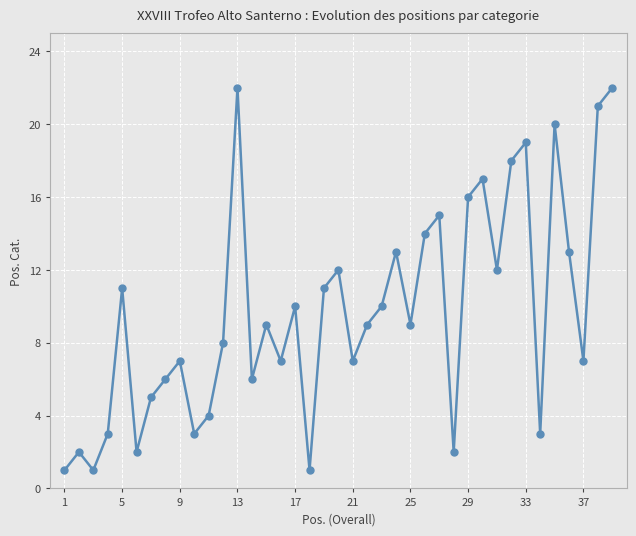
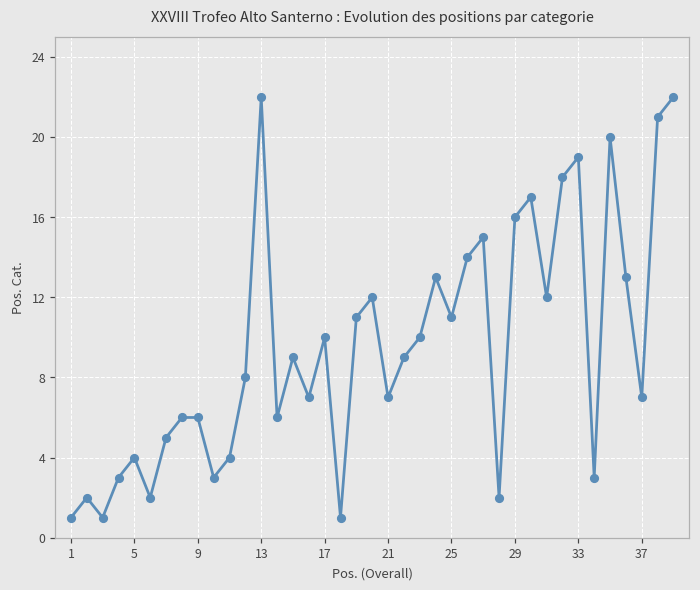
5: 11 -> 4
9: 7 -> 6
25: 9 -> 11
